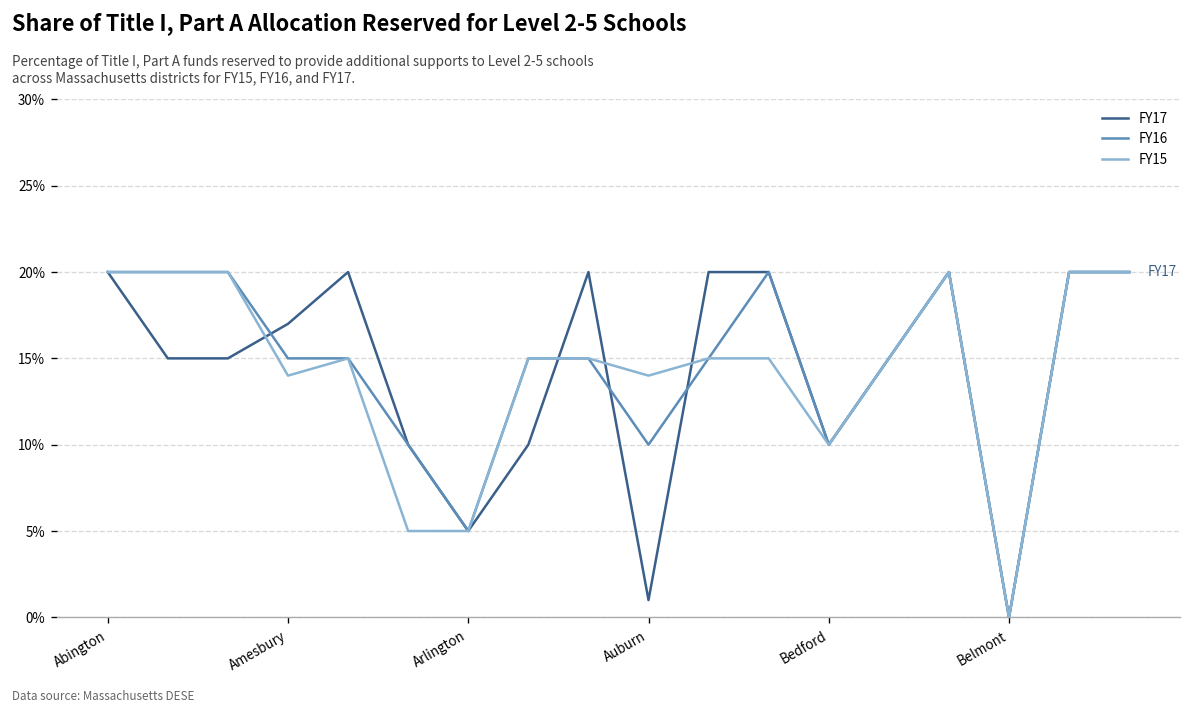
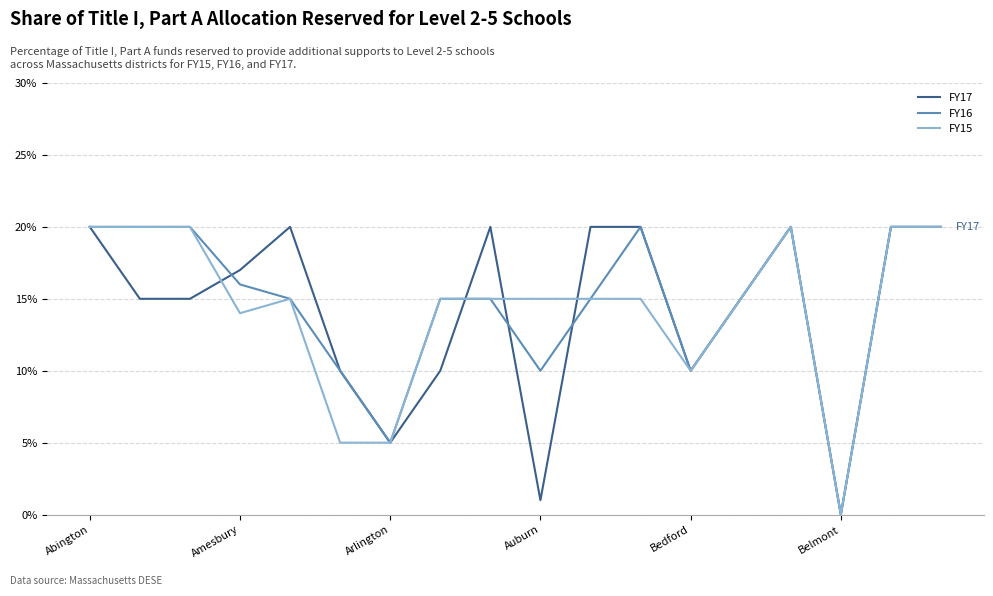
FY16, Amesbury: 15.0% -> 16.0%
FY15, Auburn: 14.0% -> 15.0%
